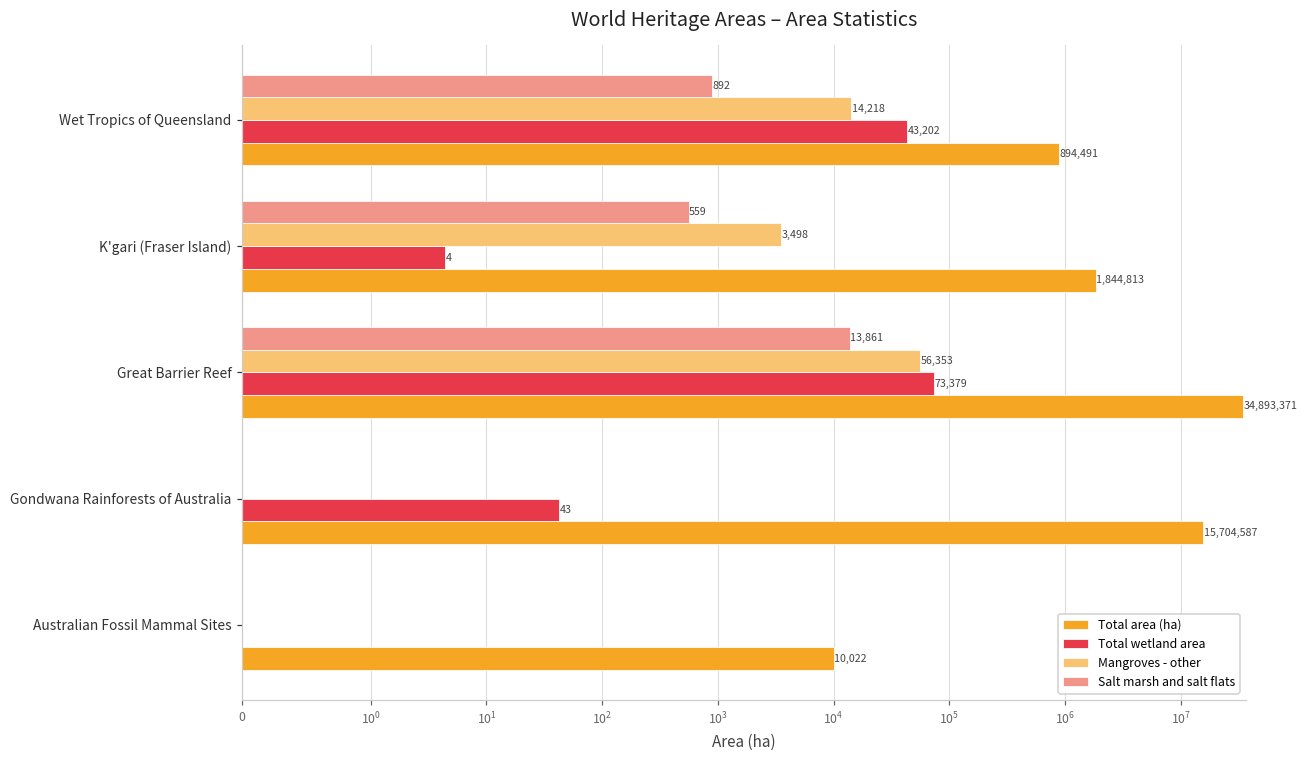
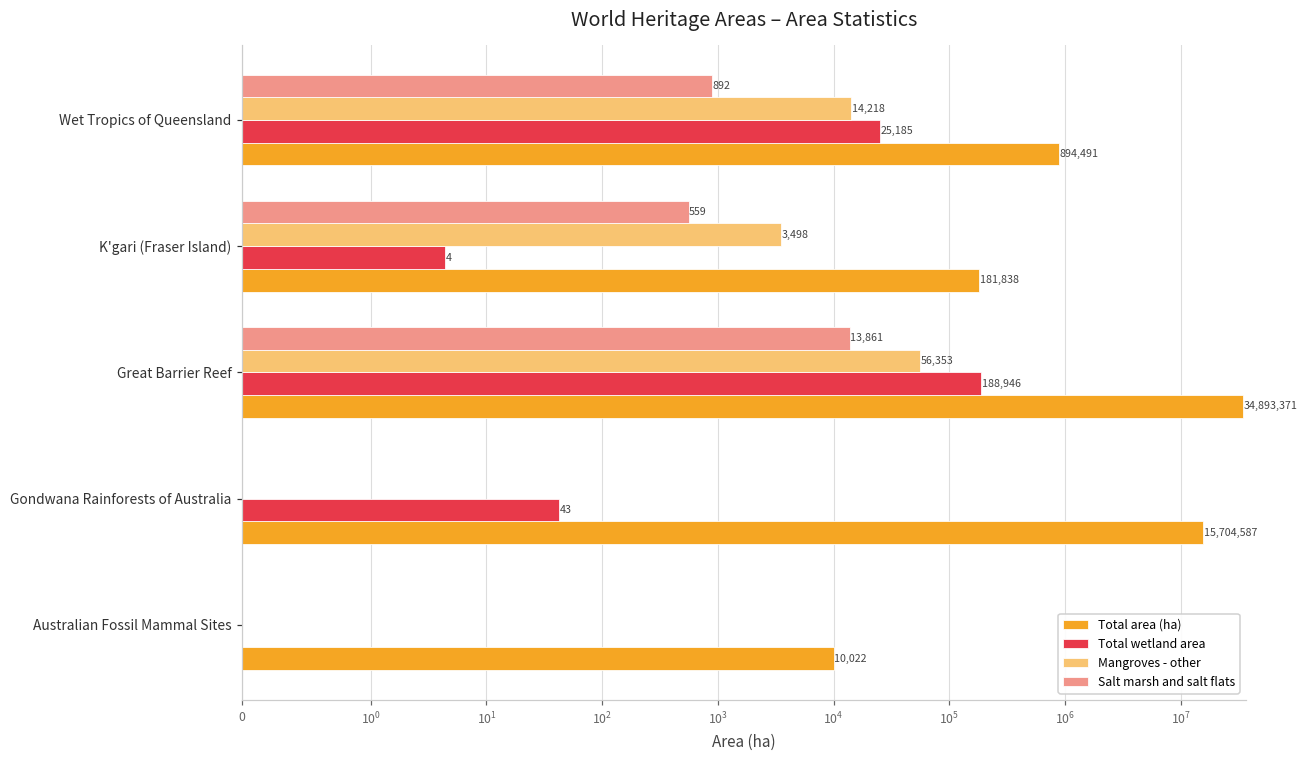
Total wetland area, Wet Tropics of Queensland: 43,202 -> 25,185
Total area (ha), K'gari (Fraser Island): 1,844,813 -> 181,838
Total wetland area, Great Barrier Reef: 73,379 -> 188,946
